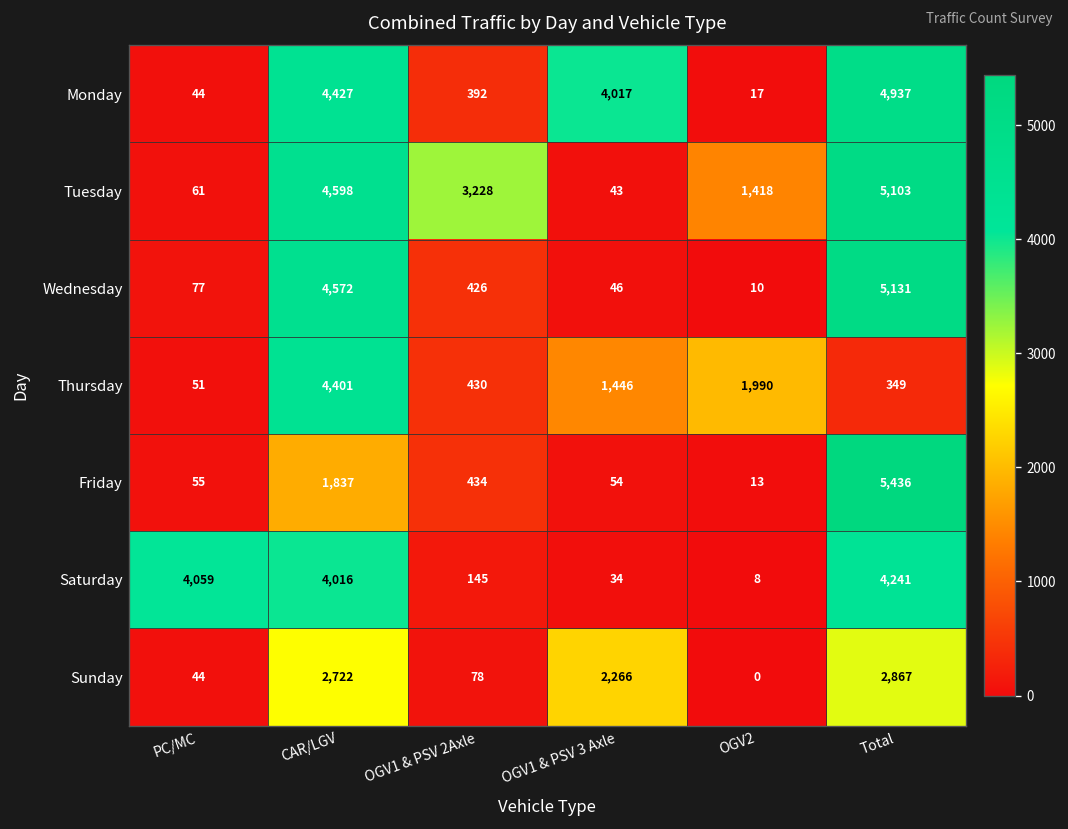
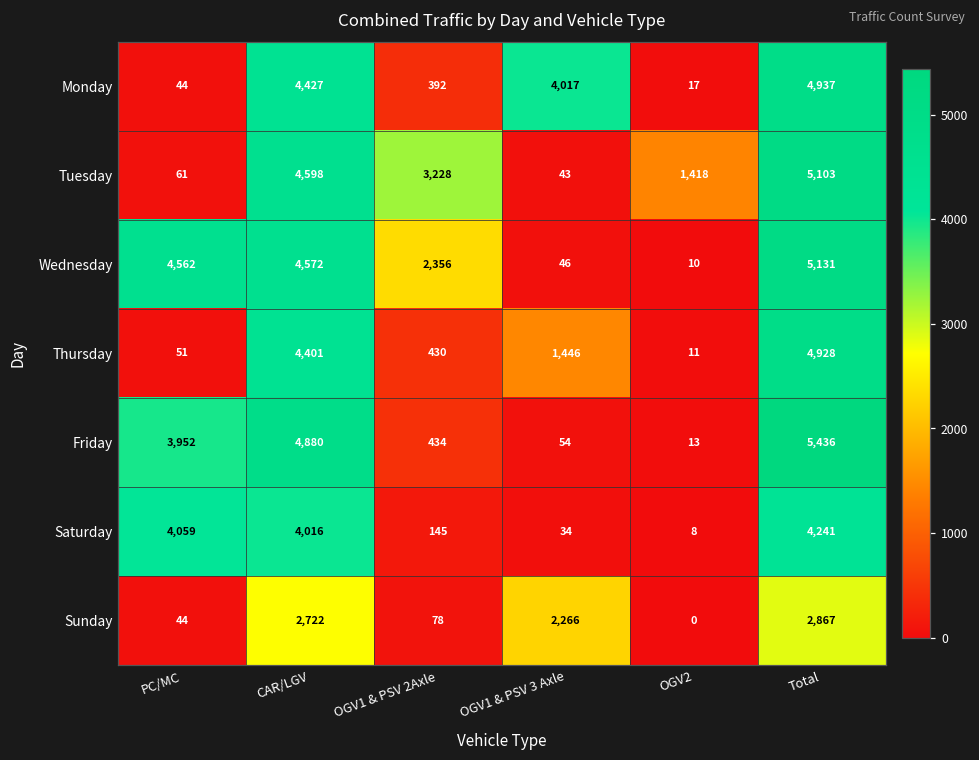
Wednesday, PC/MC: 77 -> 4,562
Wednesday, OGV1 & PSV 2Axle: 426 -> 2,356
Thursday, OGV2: 1,990 -> 11
Thursday, Total: 349 -> 4,928
Friday, PC/MC: 55 -> 3,952
Friday, CAR/LGV: 1,837 -> 4,880
